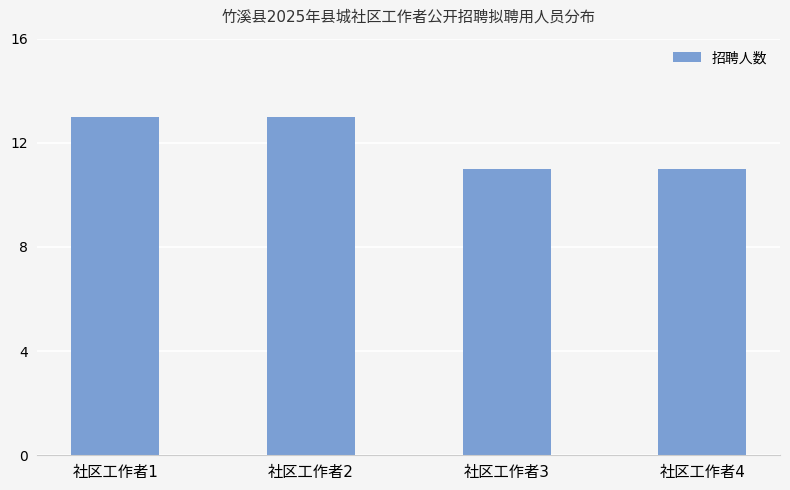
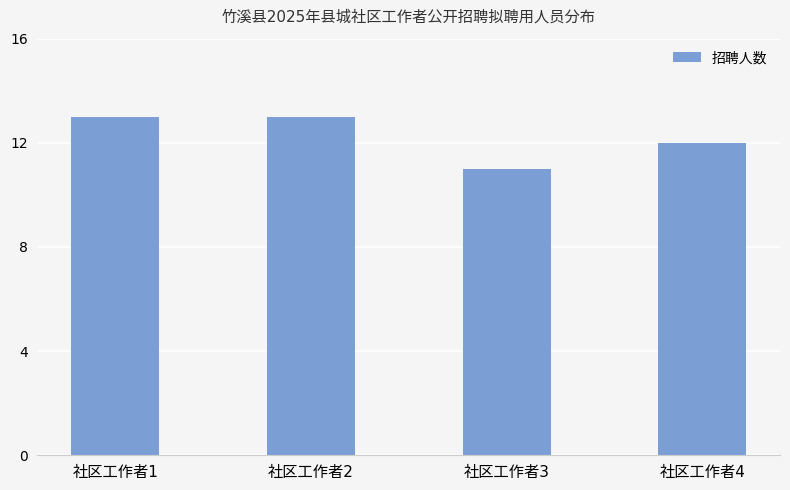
社区工作者4: 11 -> 12
